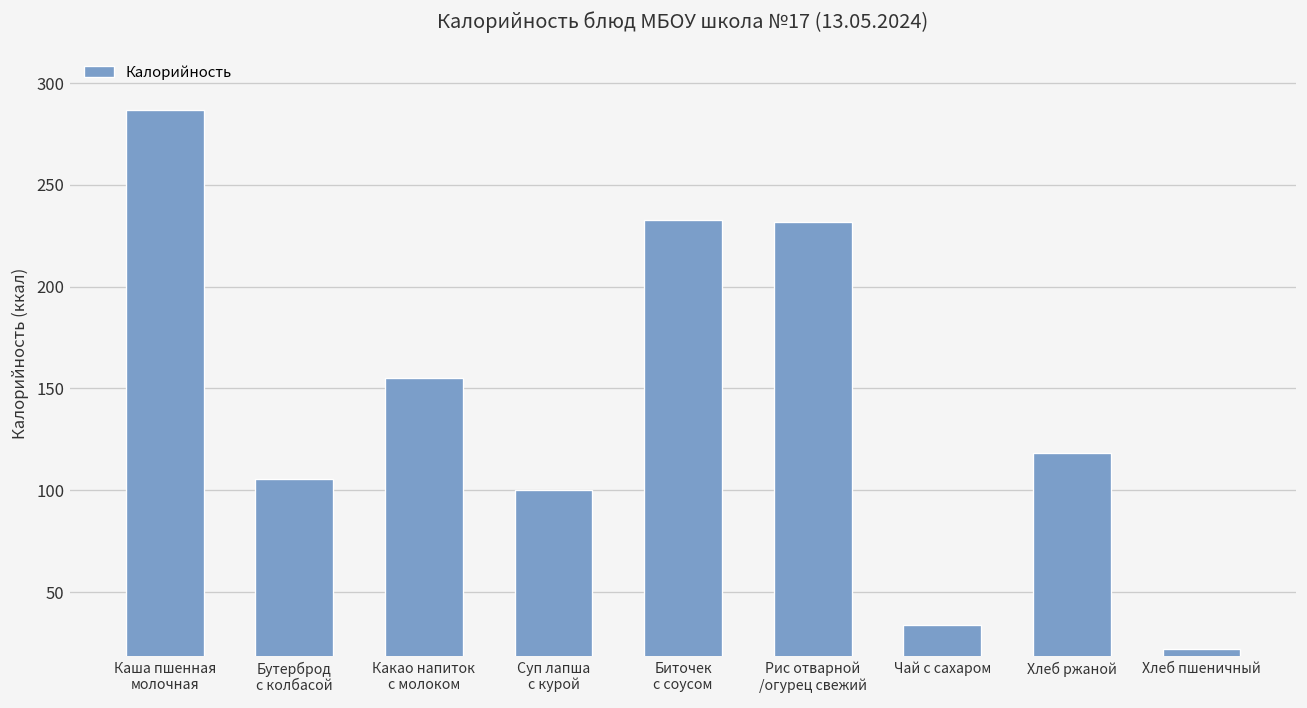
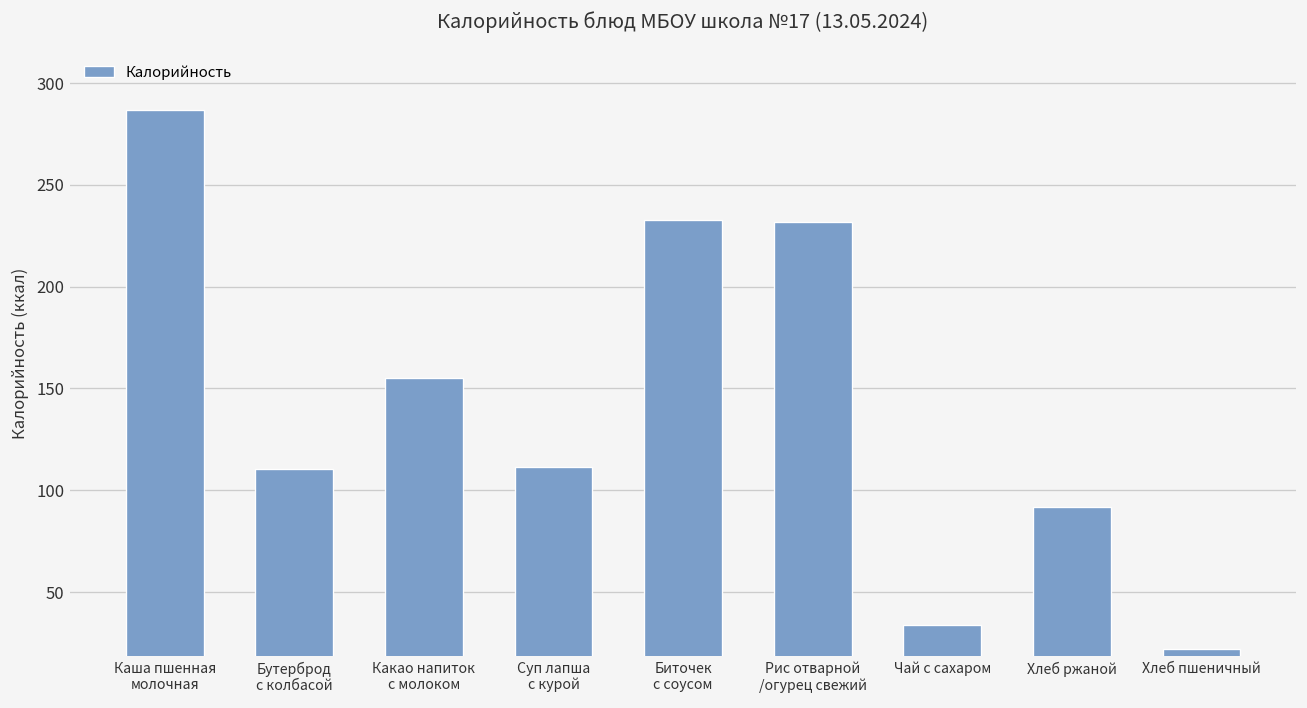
Бутерброд с колбасой: 105 -> 110
Суп лапша с курой: 100 -> 111
Хлеб ржаной: 118 -> 92
